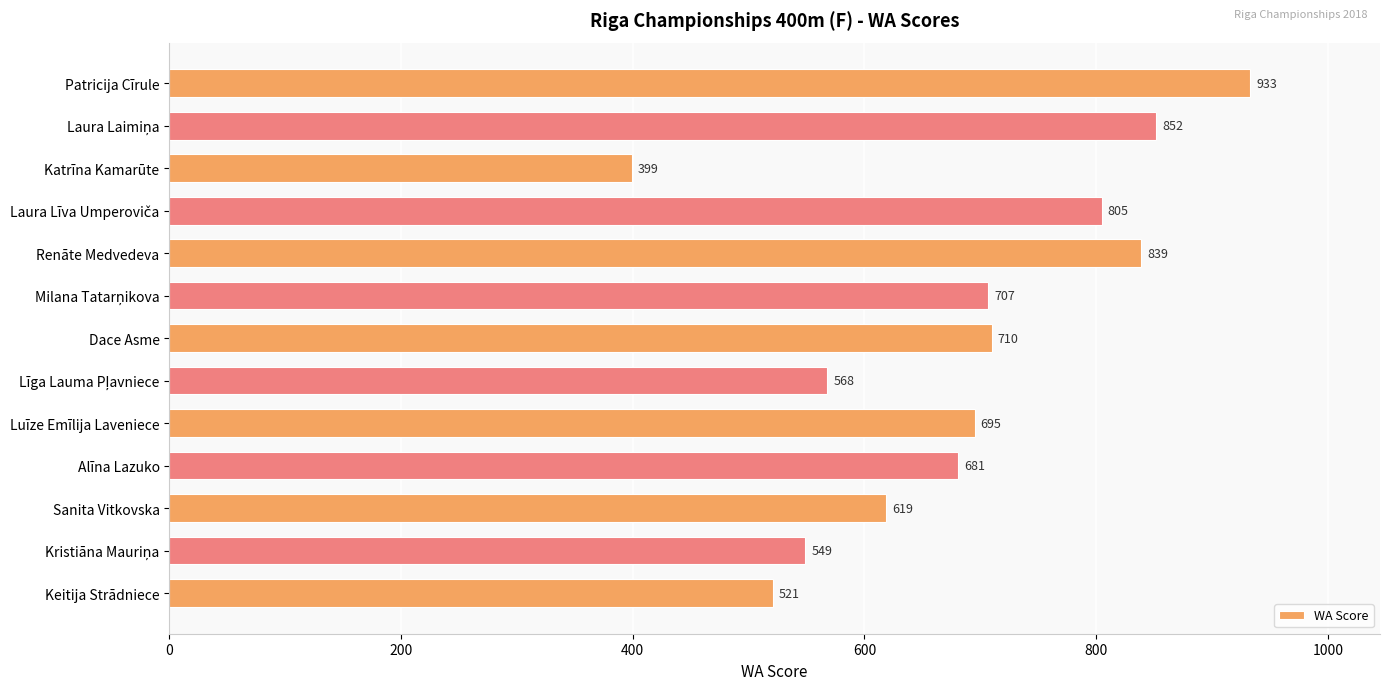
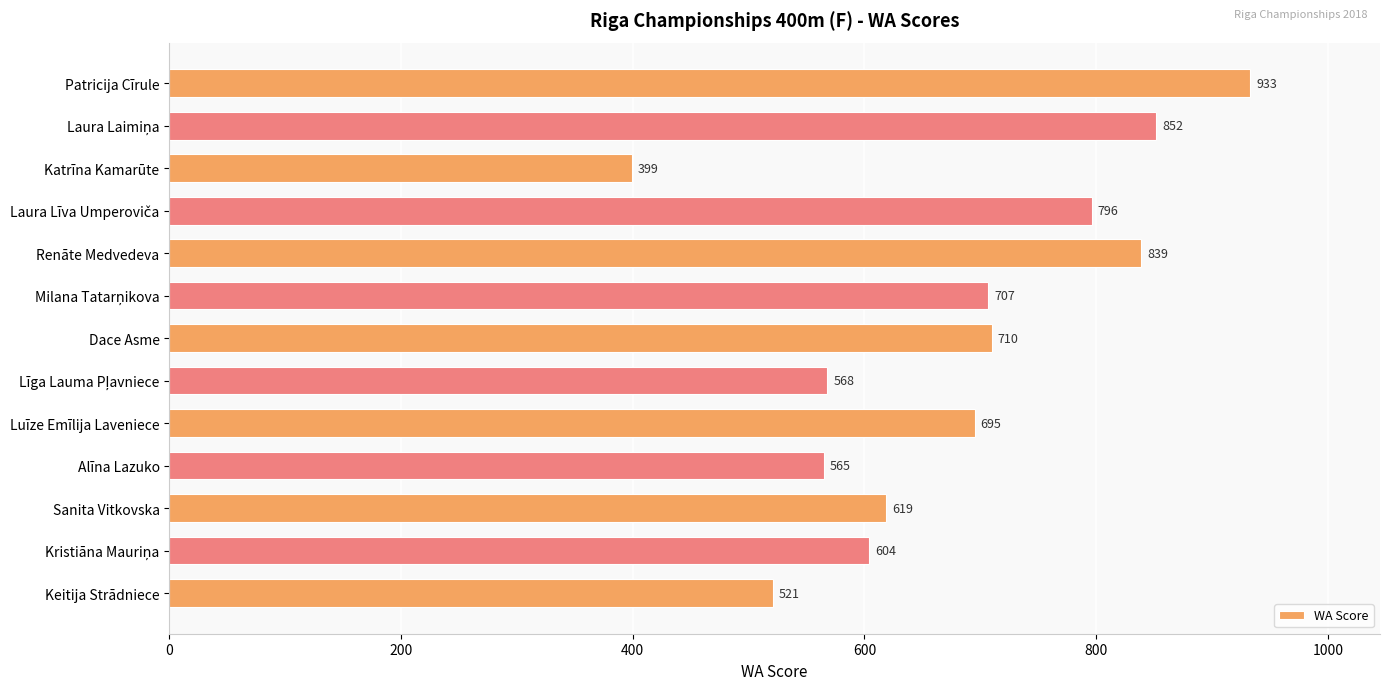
Laura Līva Umperoviča: 805 -> 796
Alīna Lazuko: 681 -> 565
Kristiāna Mauriņa: 549 -> 604
